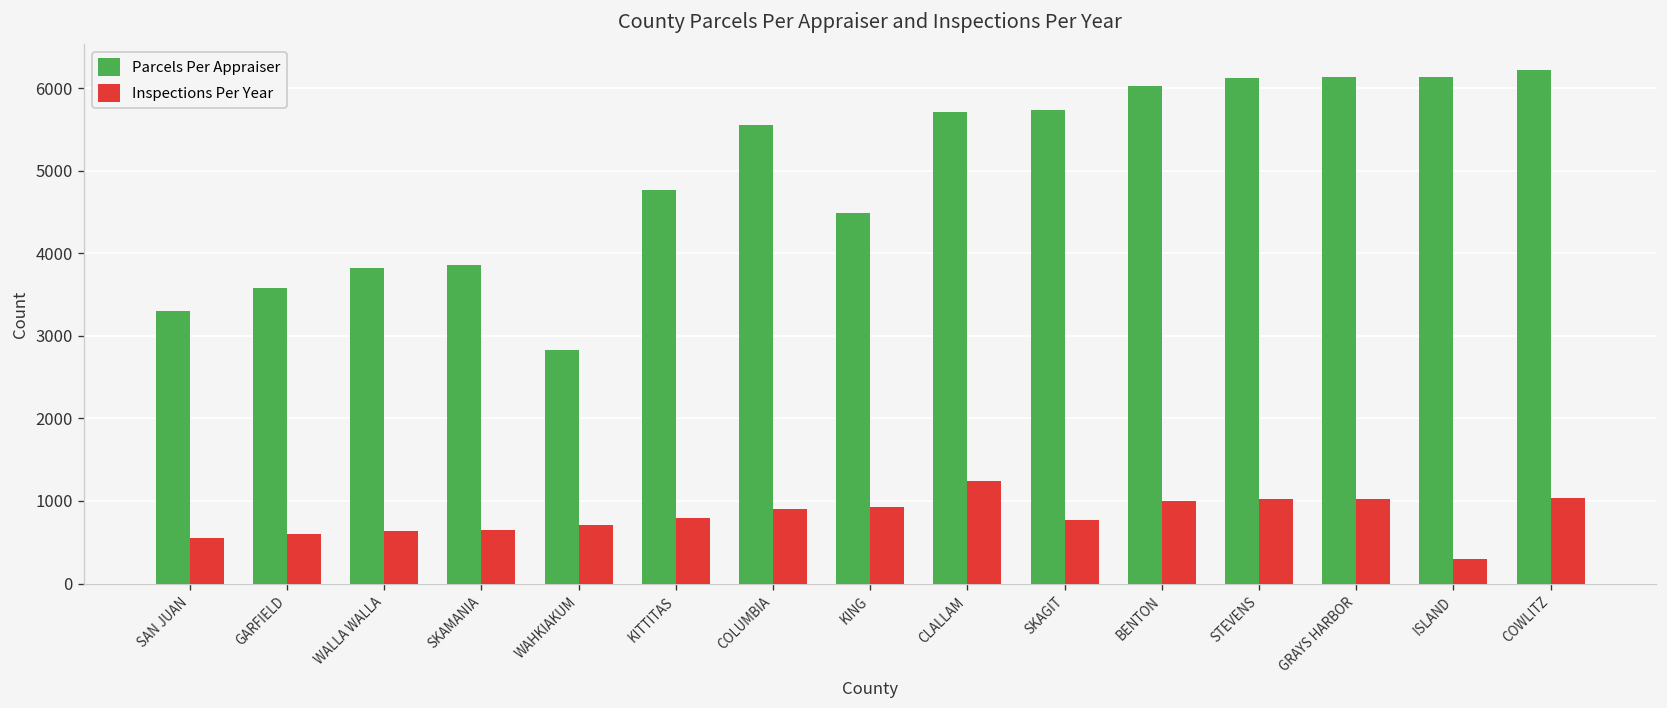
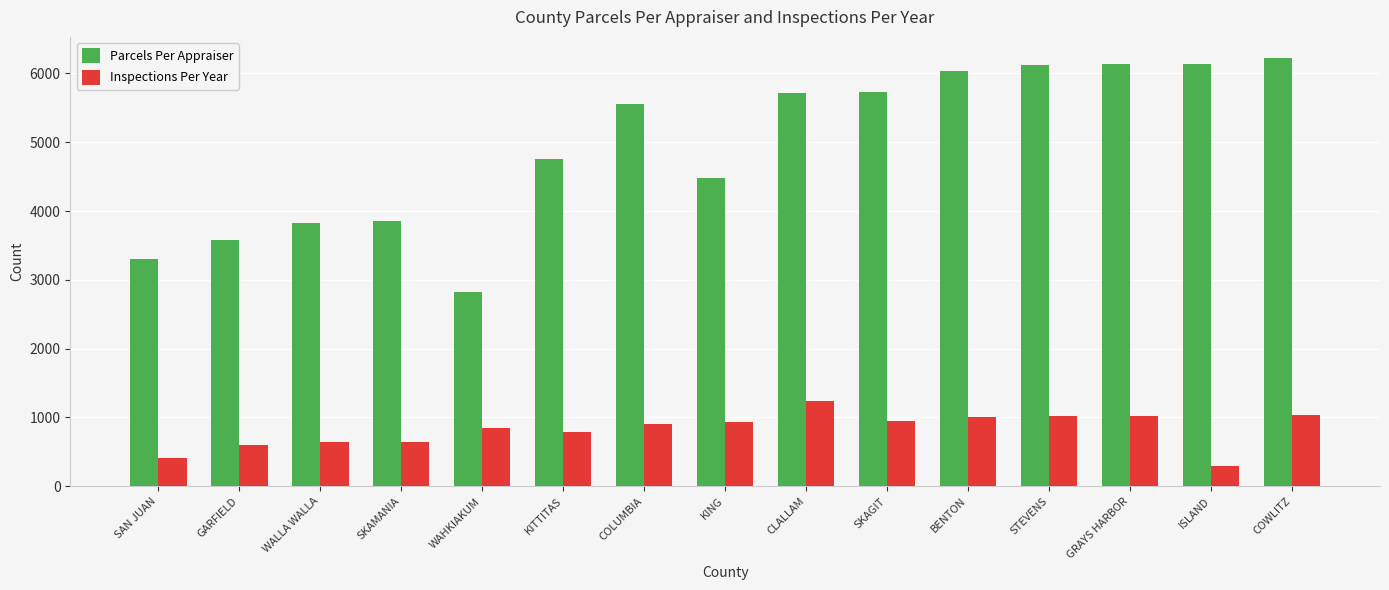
Inspections Per Year, SAN JUAN: 600 -> 400
Inspections Per Year, WAHKIAKUM: 700 -> 900
Inspections Per Year, SKAGIT: 800 -> 1000
